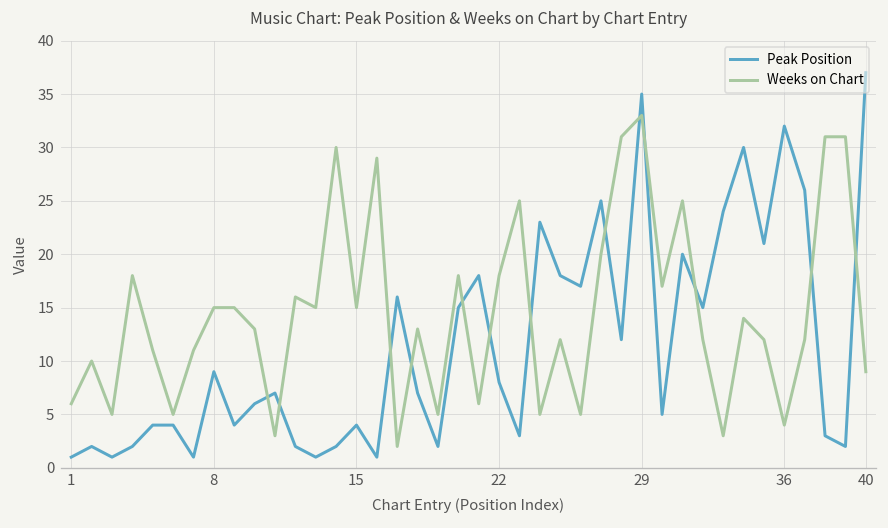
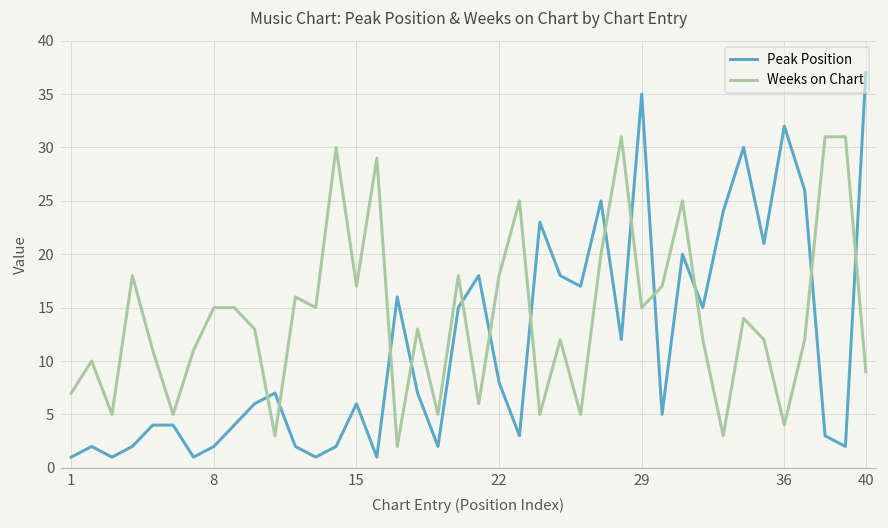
Weeks on Chart, 1: 6 -> 7
Peak Position, 8: 9 -> 2
Peak Position, 15: 4 -> 6
Weeks on Chart, 15: 15 -> 17
Weeks on Chart, 29: 33 -> 15
